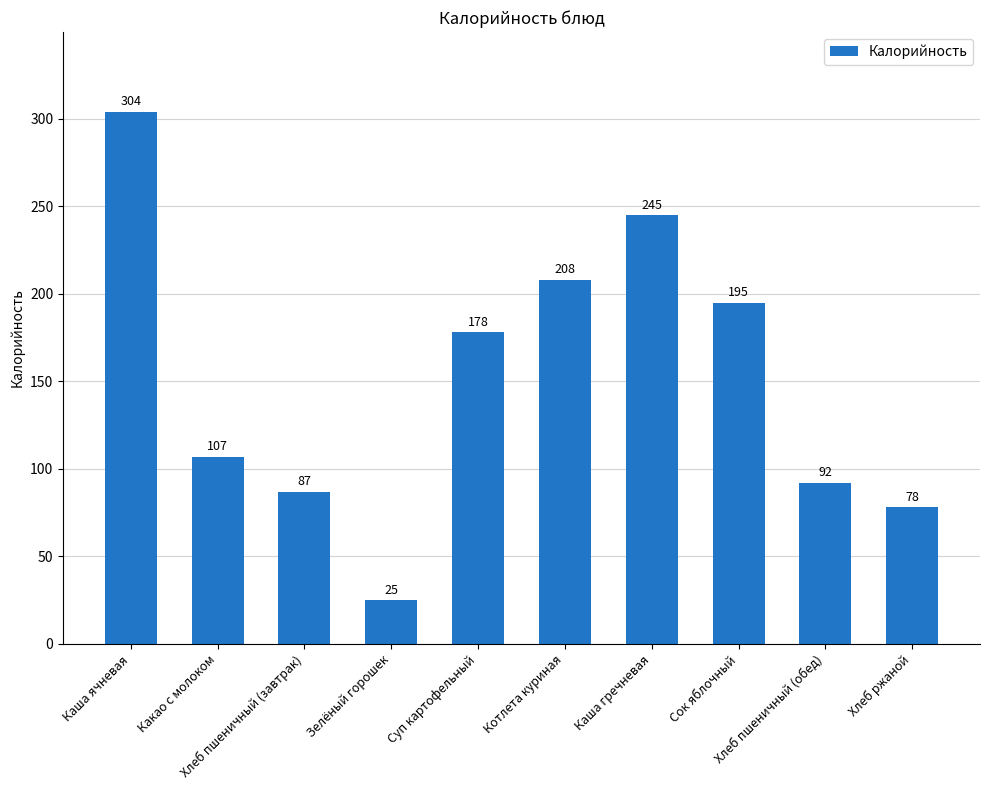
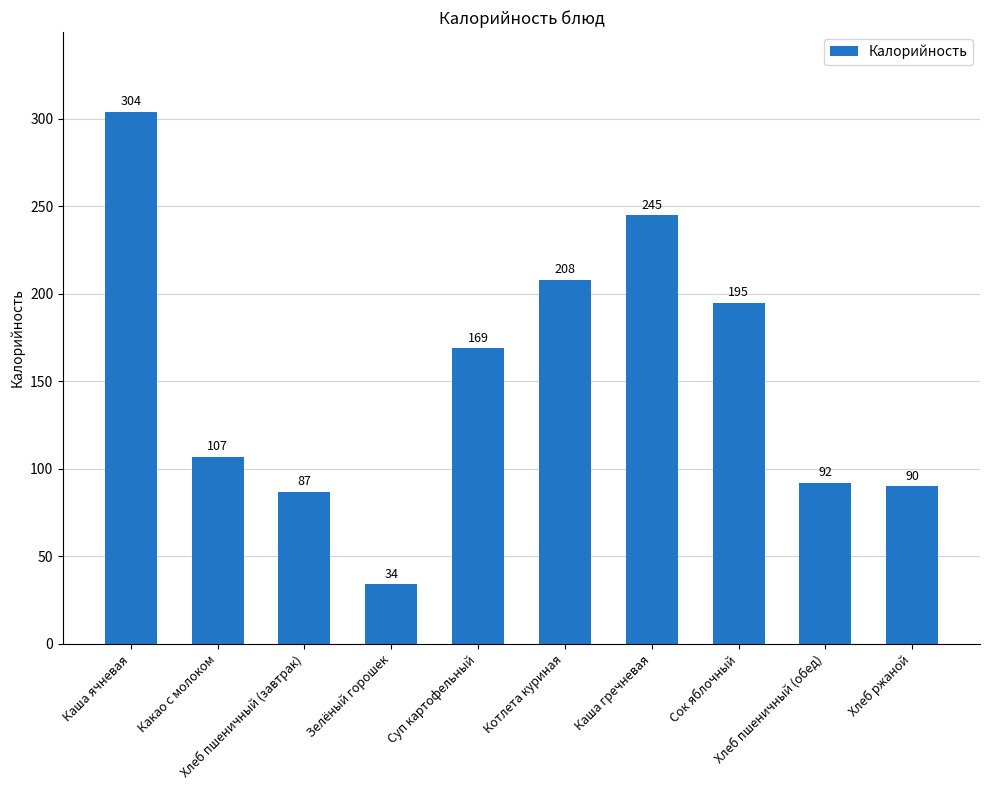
Зелёный горошек: 25 -> 34
Суп картофельный: 178 -> 169
Хлеб ржаной: 78 -> 90
